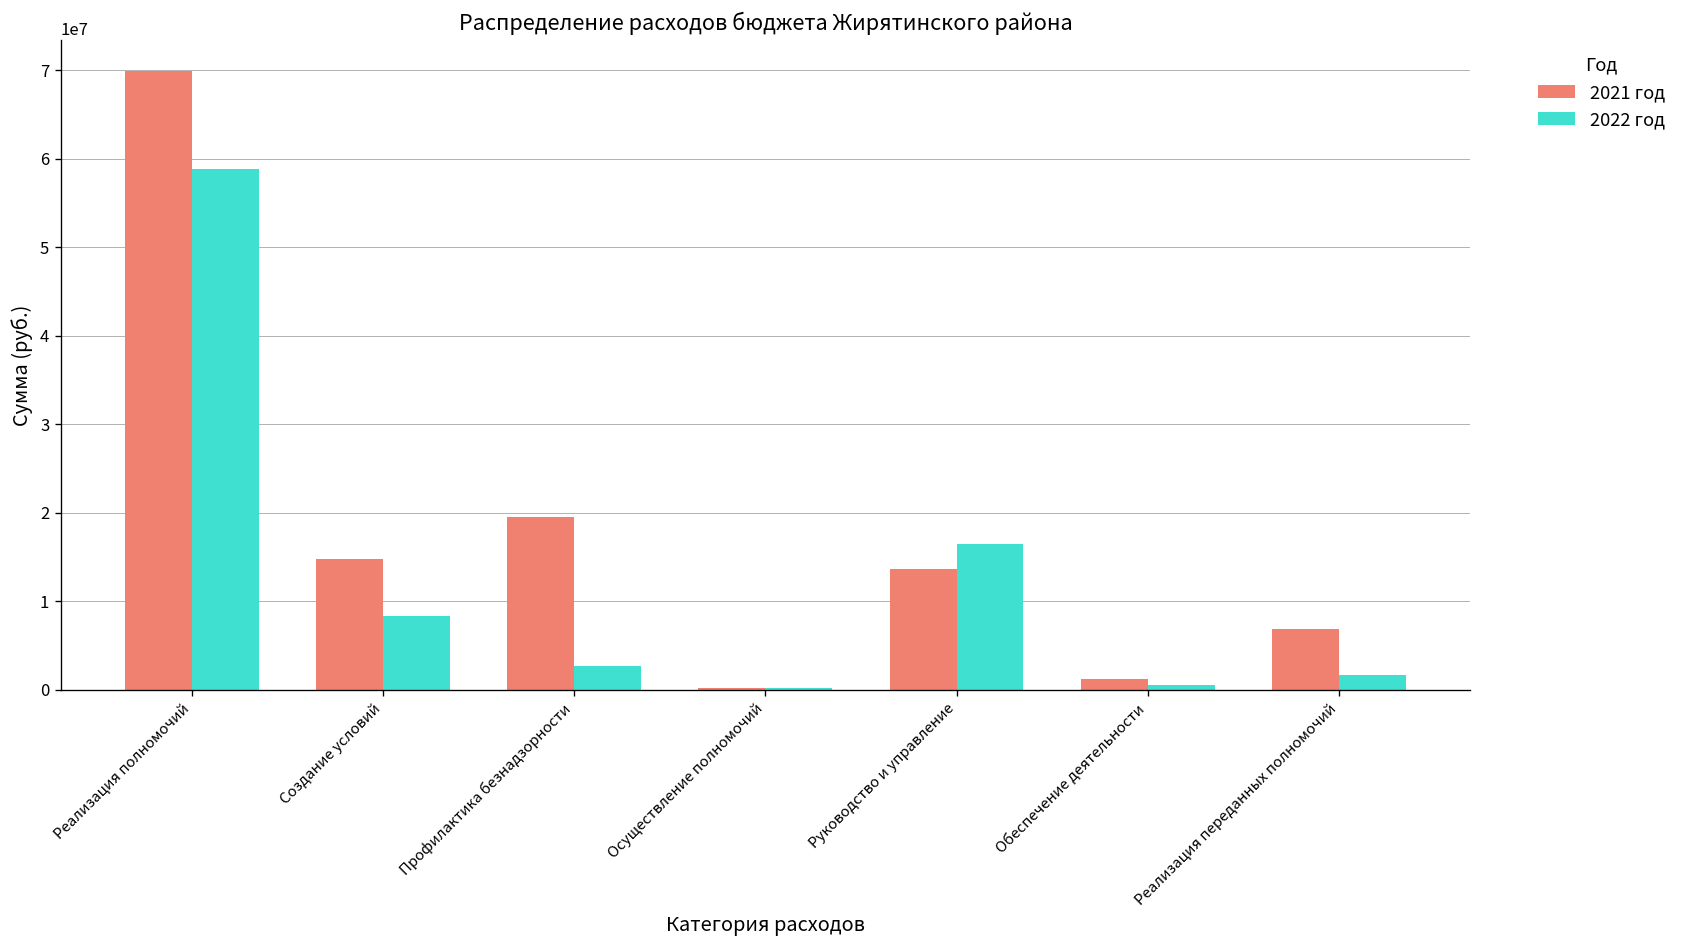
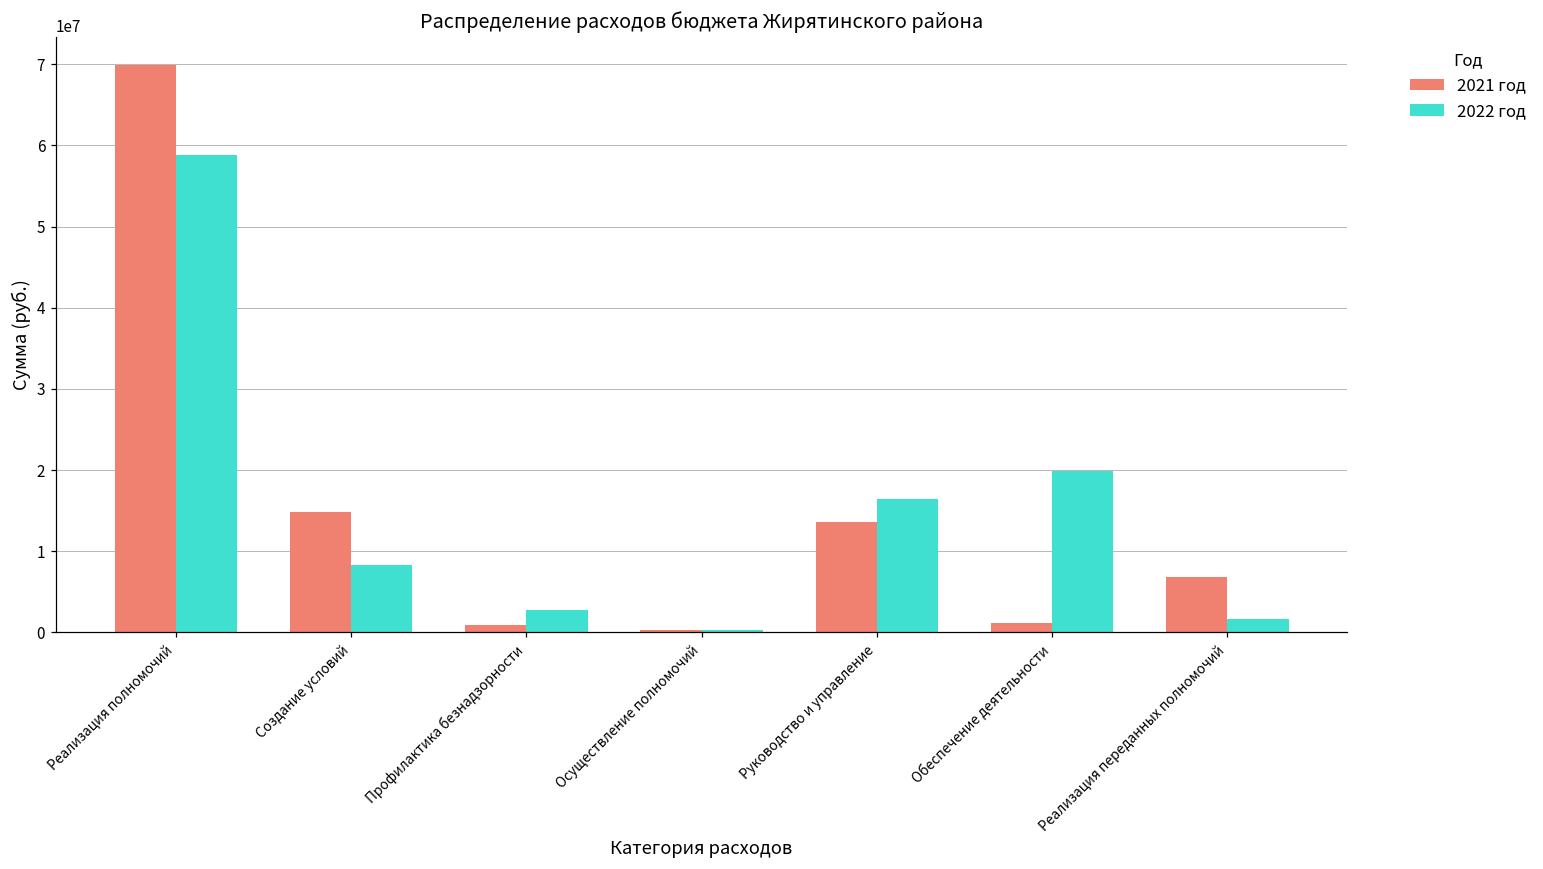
2021 год, Профилактика безнадзорности: 19000000 -> 1000000
2022 год, Обеспечение деятельности: 1000000 -> 20000000
